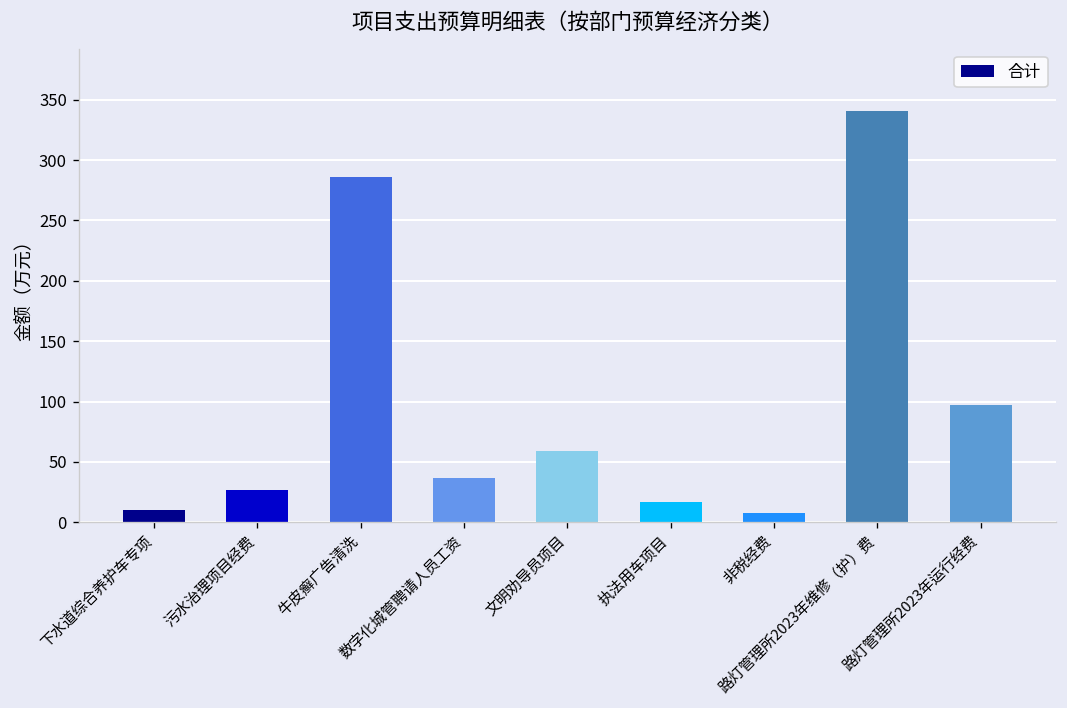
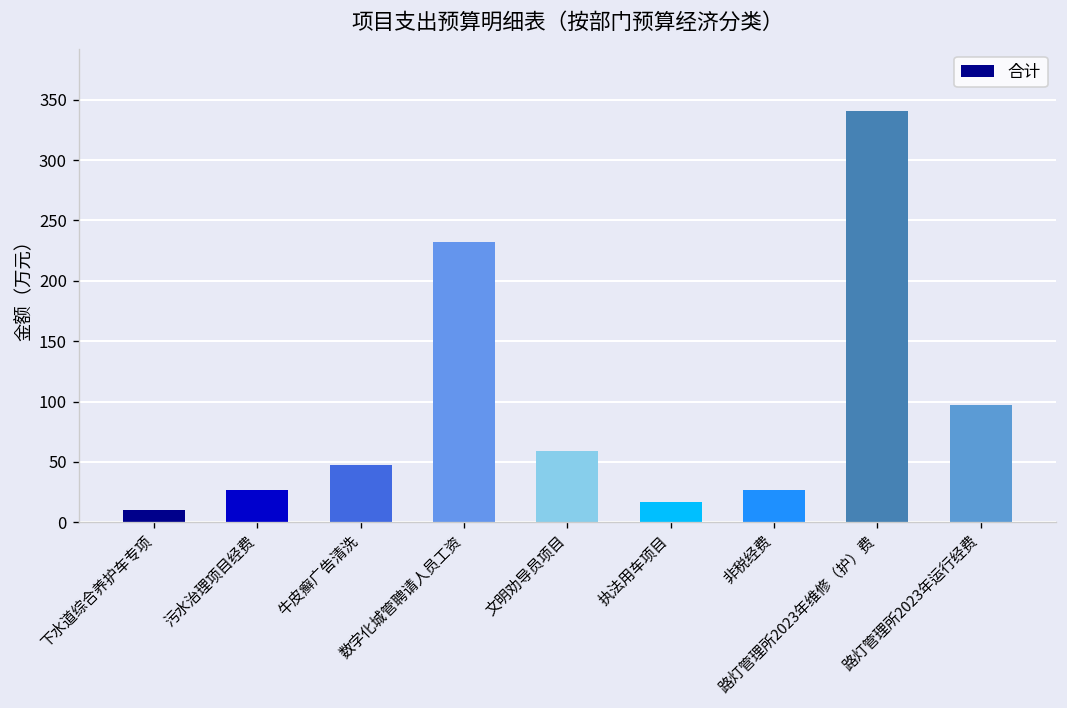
牛皮癣广告清洗: 286 -> 47
数字化城管聘请人员工资: 37 -> 232
非税经费: 8 -> 27
